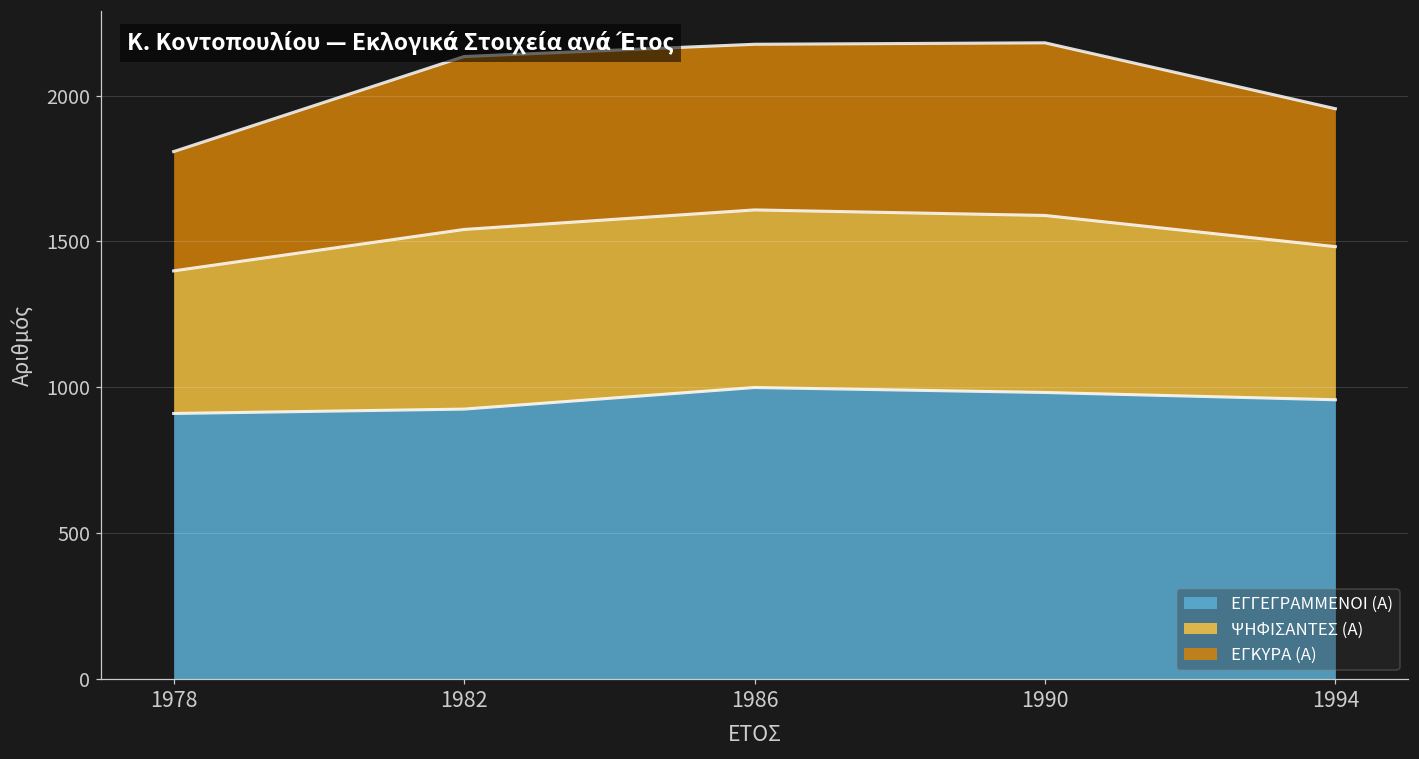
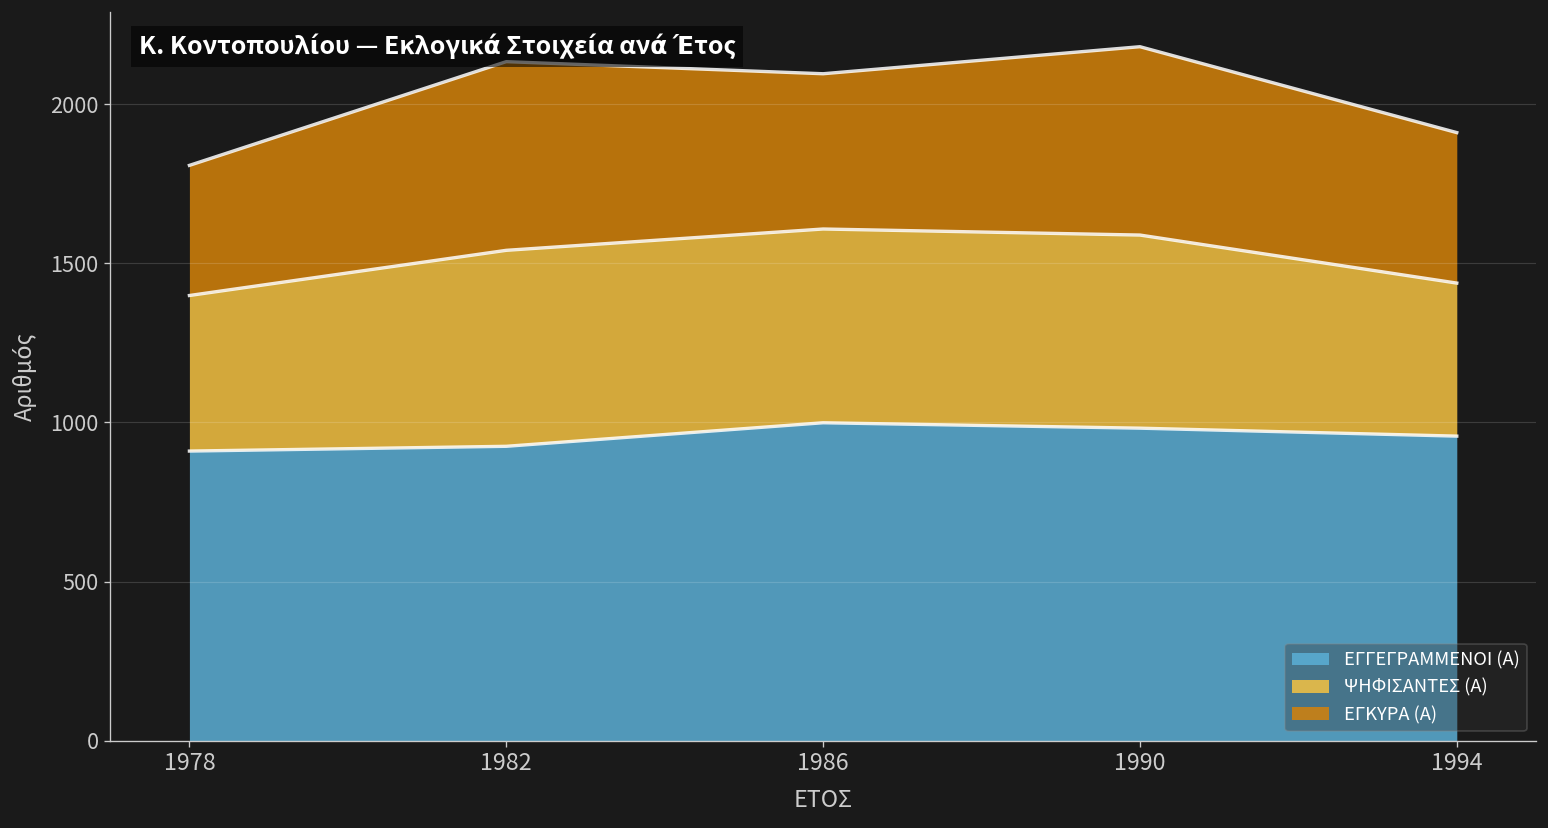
ΕΓΚΥΡΑ (Α), 1986: 570 -> 490
ΨΗΦΙΣΑΝΤΕΣ (Α), 1994: 530 -> 480
